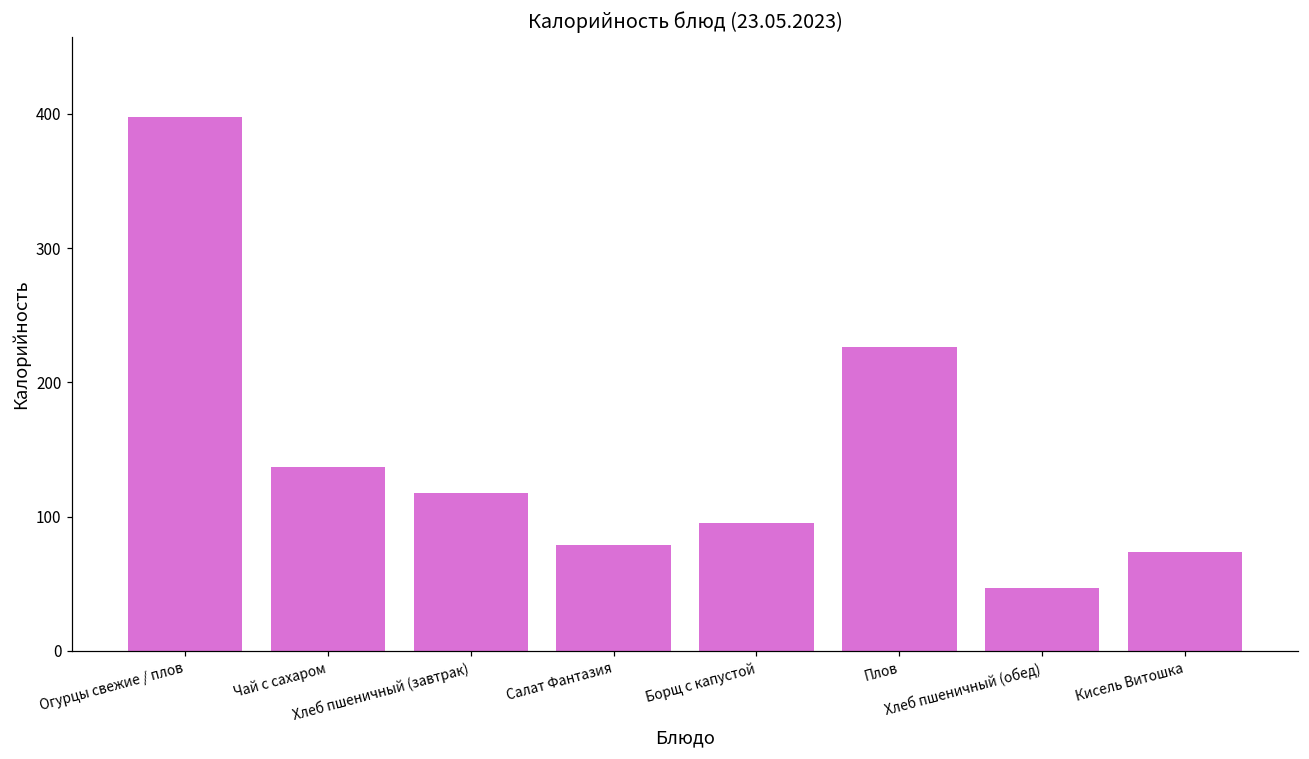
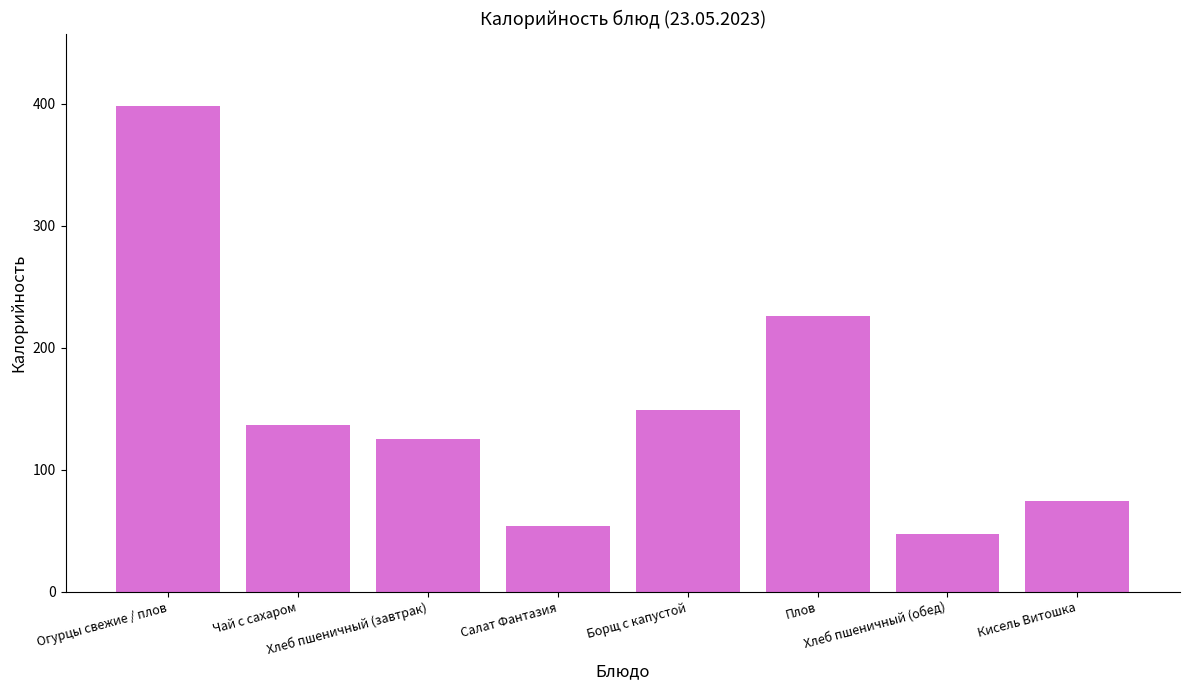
Хлеб пшеничный (завтрак): 118 -> 125
Салат Фантазия: 79 -> 54
Борщ с капустой: 95 -> 149
